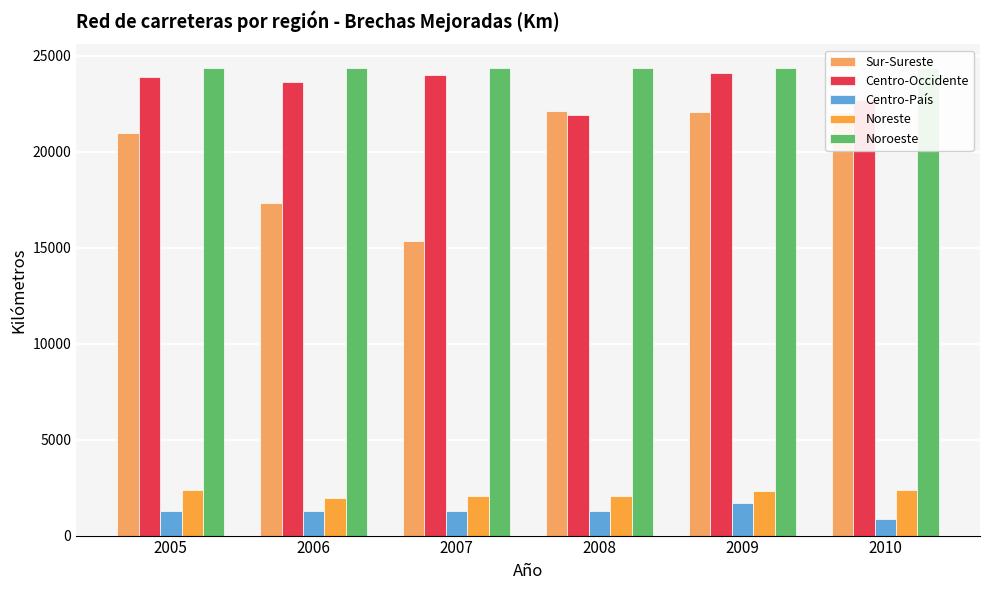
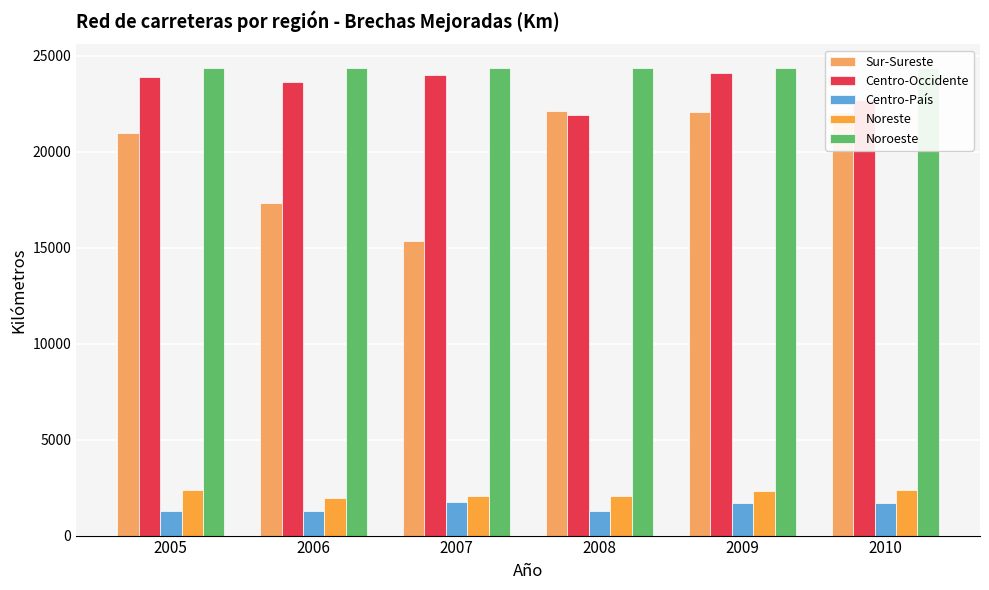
Centro-País, 2007: 1300 -> 1700
Centro-País, 2010: 900 -> 1700
